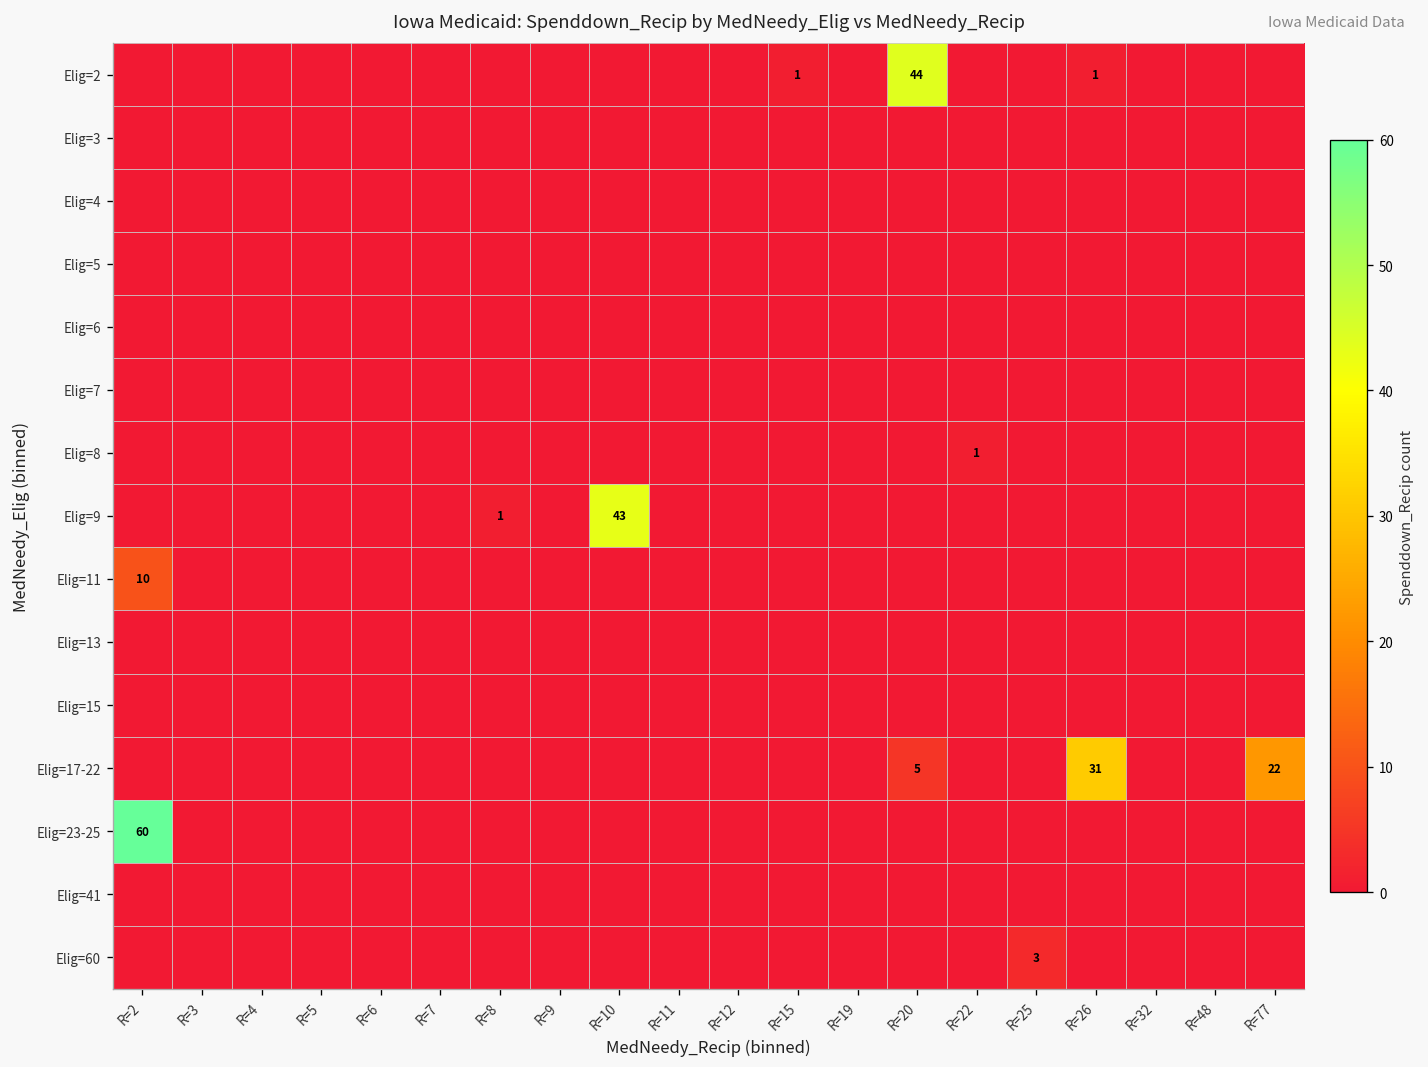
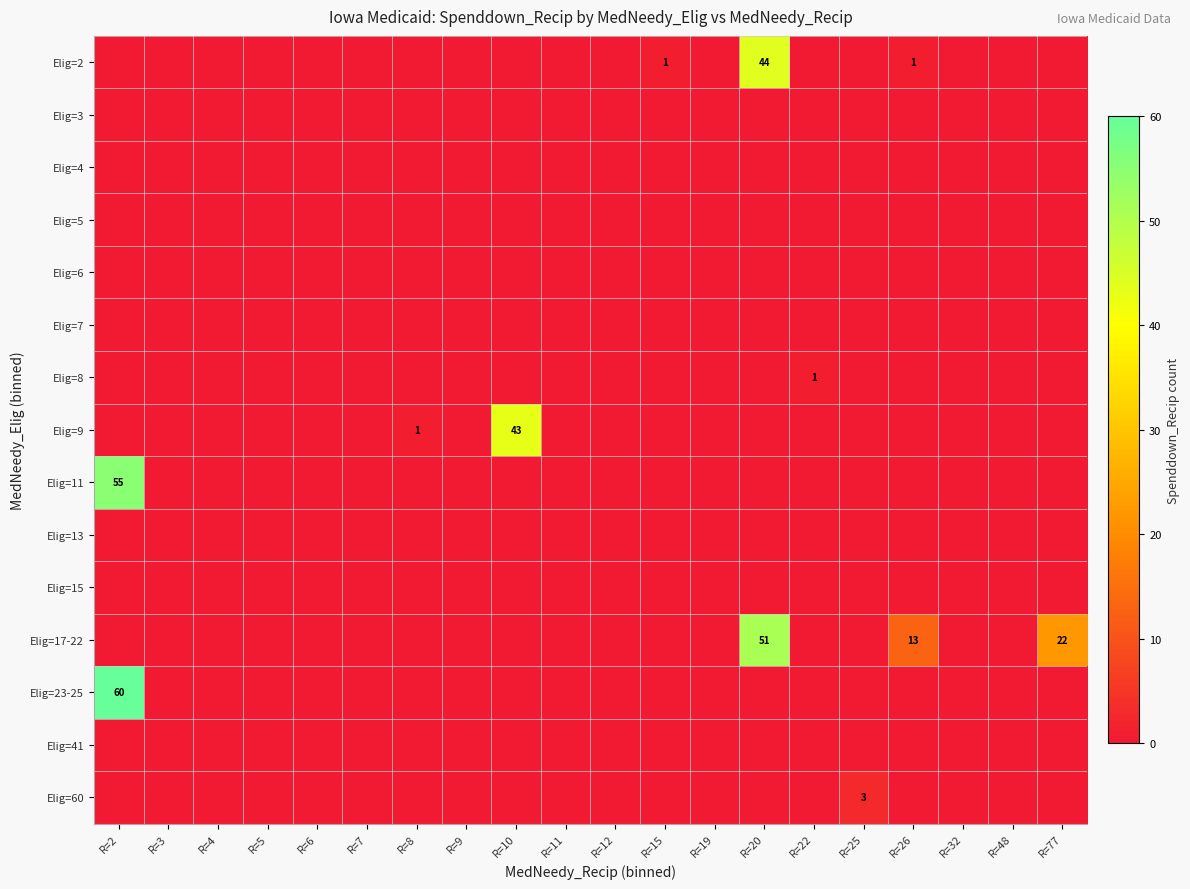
Elig=11, R=2: 10 -> 55
Elig=17-22, R=20: 5 -> 51
Elig=17-22, R=26: 31 -> 13
